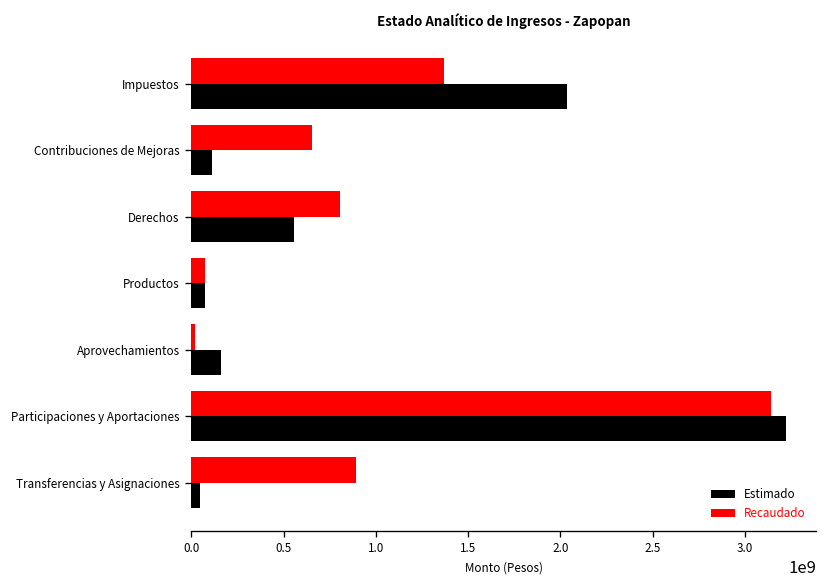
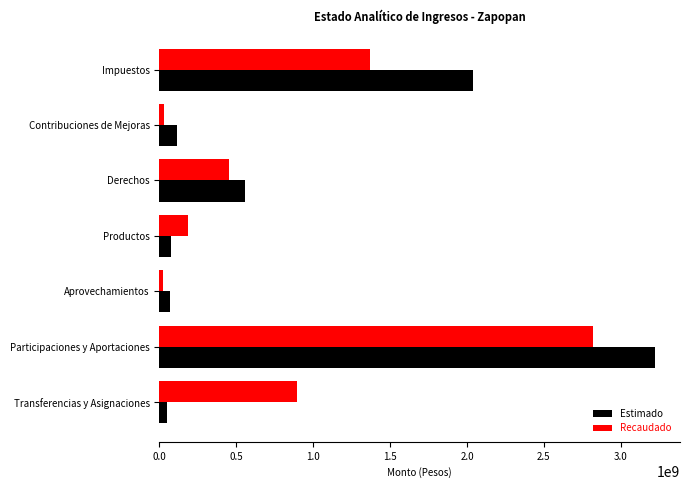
Recaudado, Contribuciones de Mejoras: 660000000 -> 30000000
Recaudado, Derechos: 800000000 -> 450000000
Recaudado, Productos: 70000000 -> 180000000
Estimado, Aprovechamientos: 160000000 -> 70000000
Recaudado, Participaciones y Aportaciones: 3140000000 -> 2820000000
